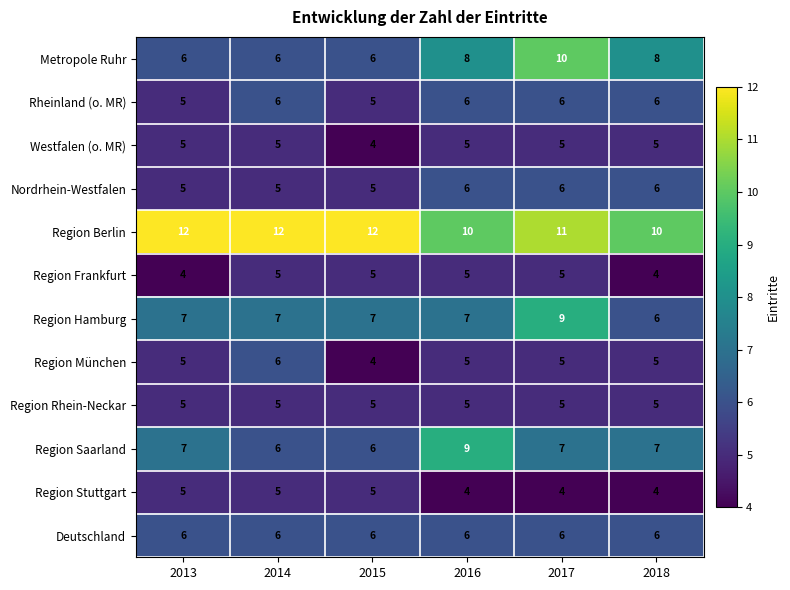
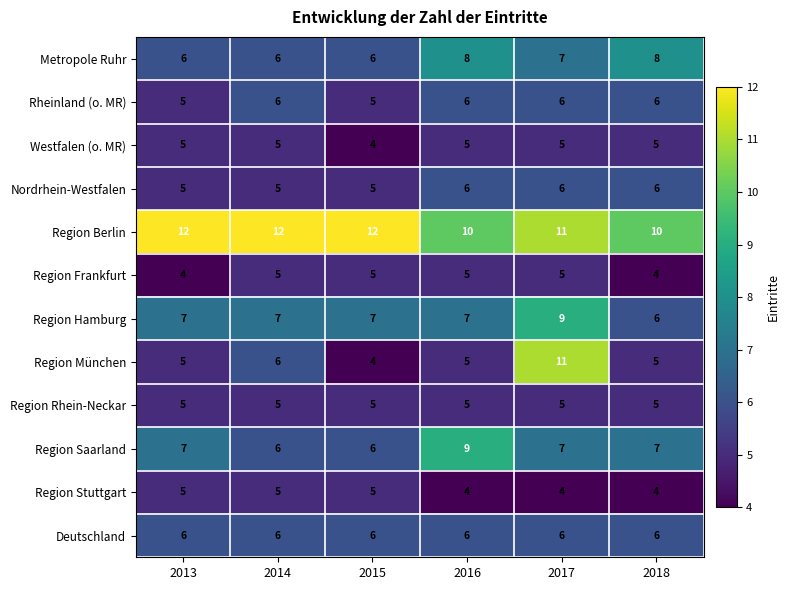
Metropole Ruhr, 2017: 10 -> 7
Region München, 2017: 5 -> 11
